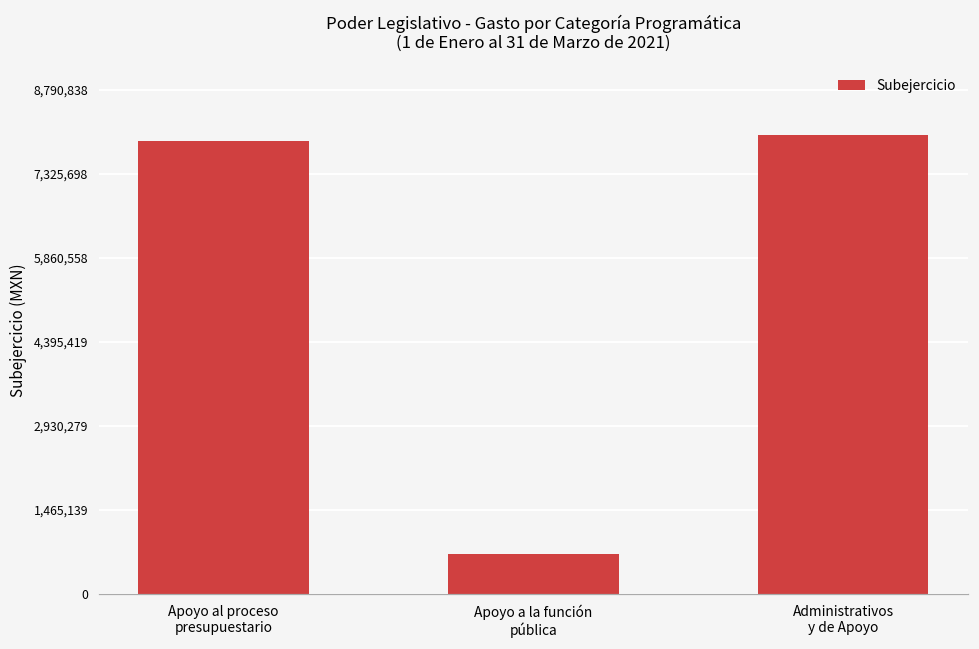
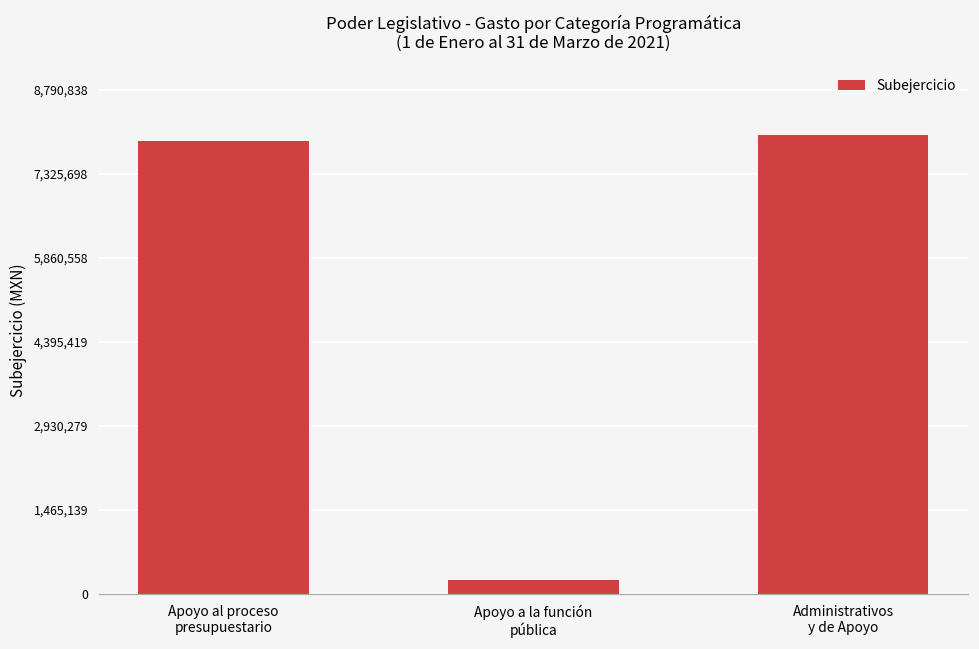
Apoyo a la función pública: 700,000 -> 200,000
